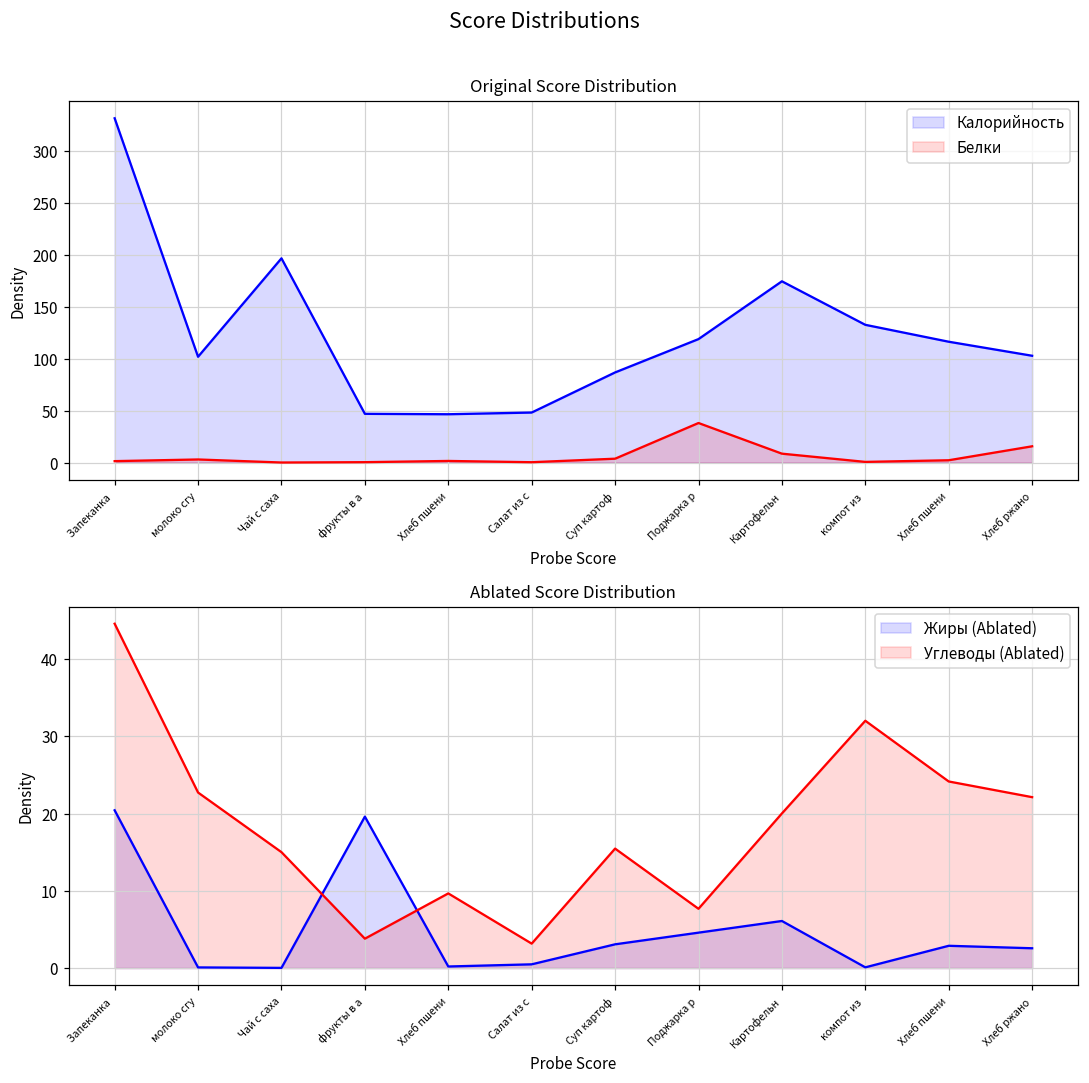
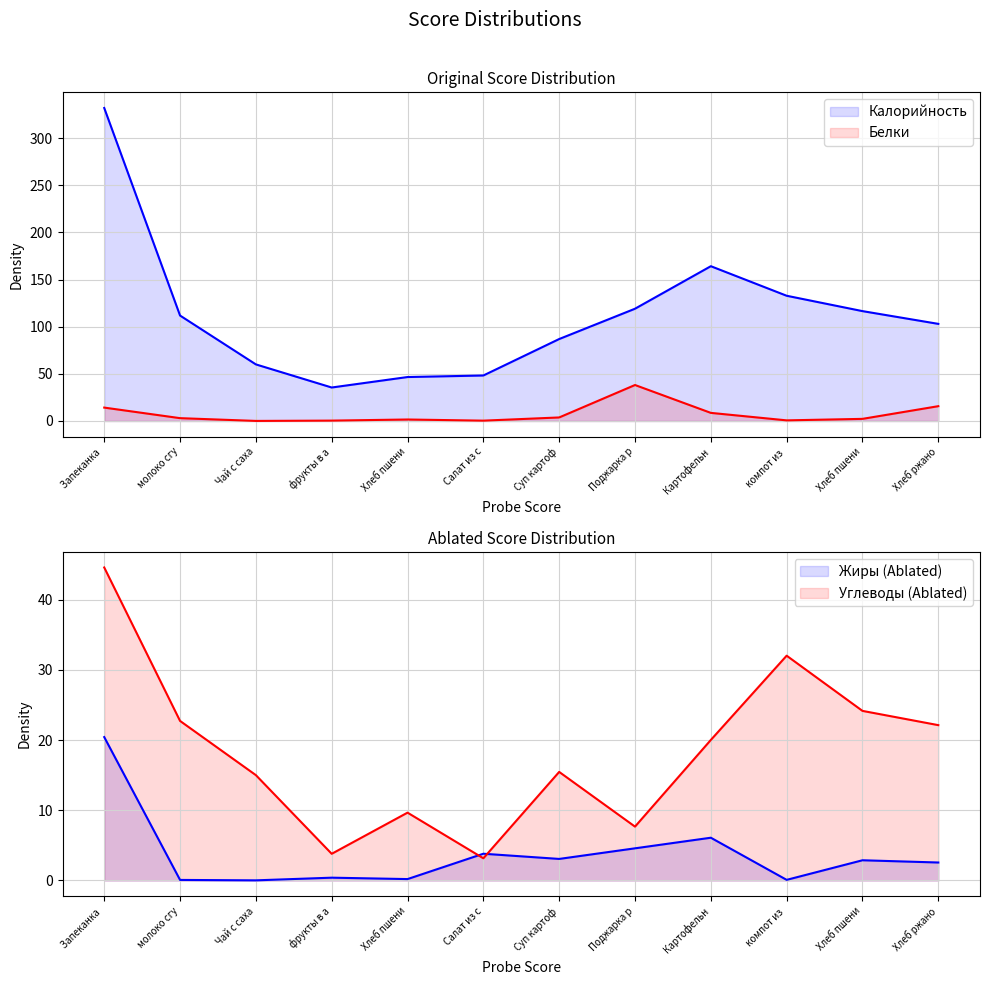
Original Score Distribution, Белки, Запеканка: 0 -> 10
Original Score Distribution, Калорийность, молоко сгу: 100 -> 110
Original Score Distribution, Калорийность, Чай с саха: 200 -> 60
Original Score Distribution, Калорийность, фрукты в а: 50 -> 40
Original Score Distribution, Калорийность, Картофельн: 170 -> 160
Ablated Score Distribution, Жиры (Ablated), фрукты в а: 20 -> 0
Ablated Score Distribution, Жиры (Ablated), Салат из с: 0 -> 4
